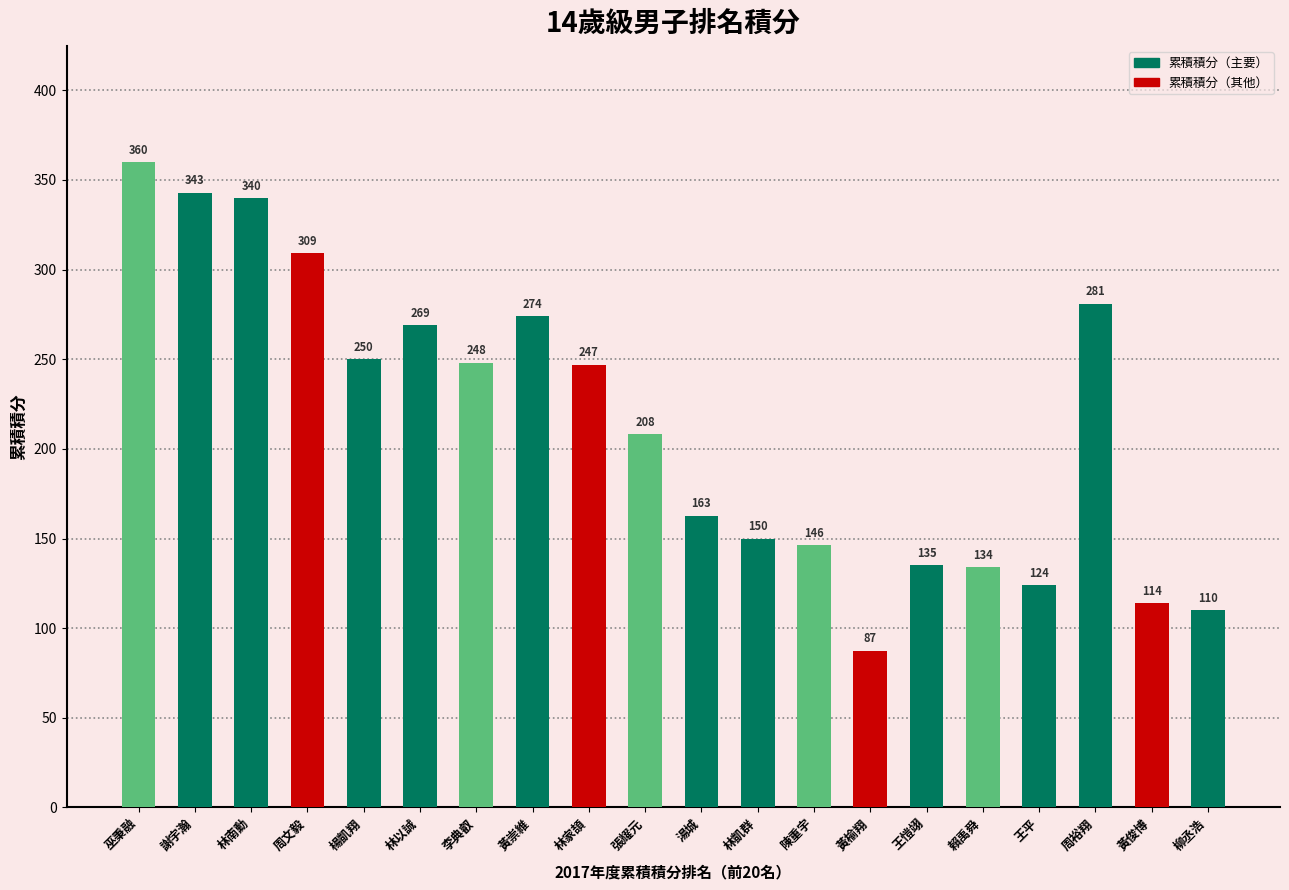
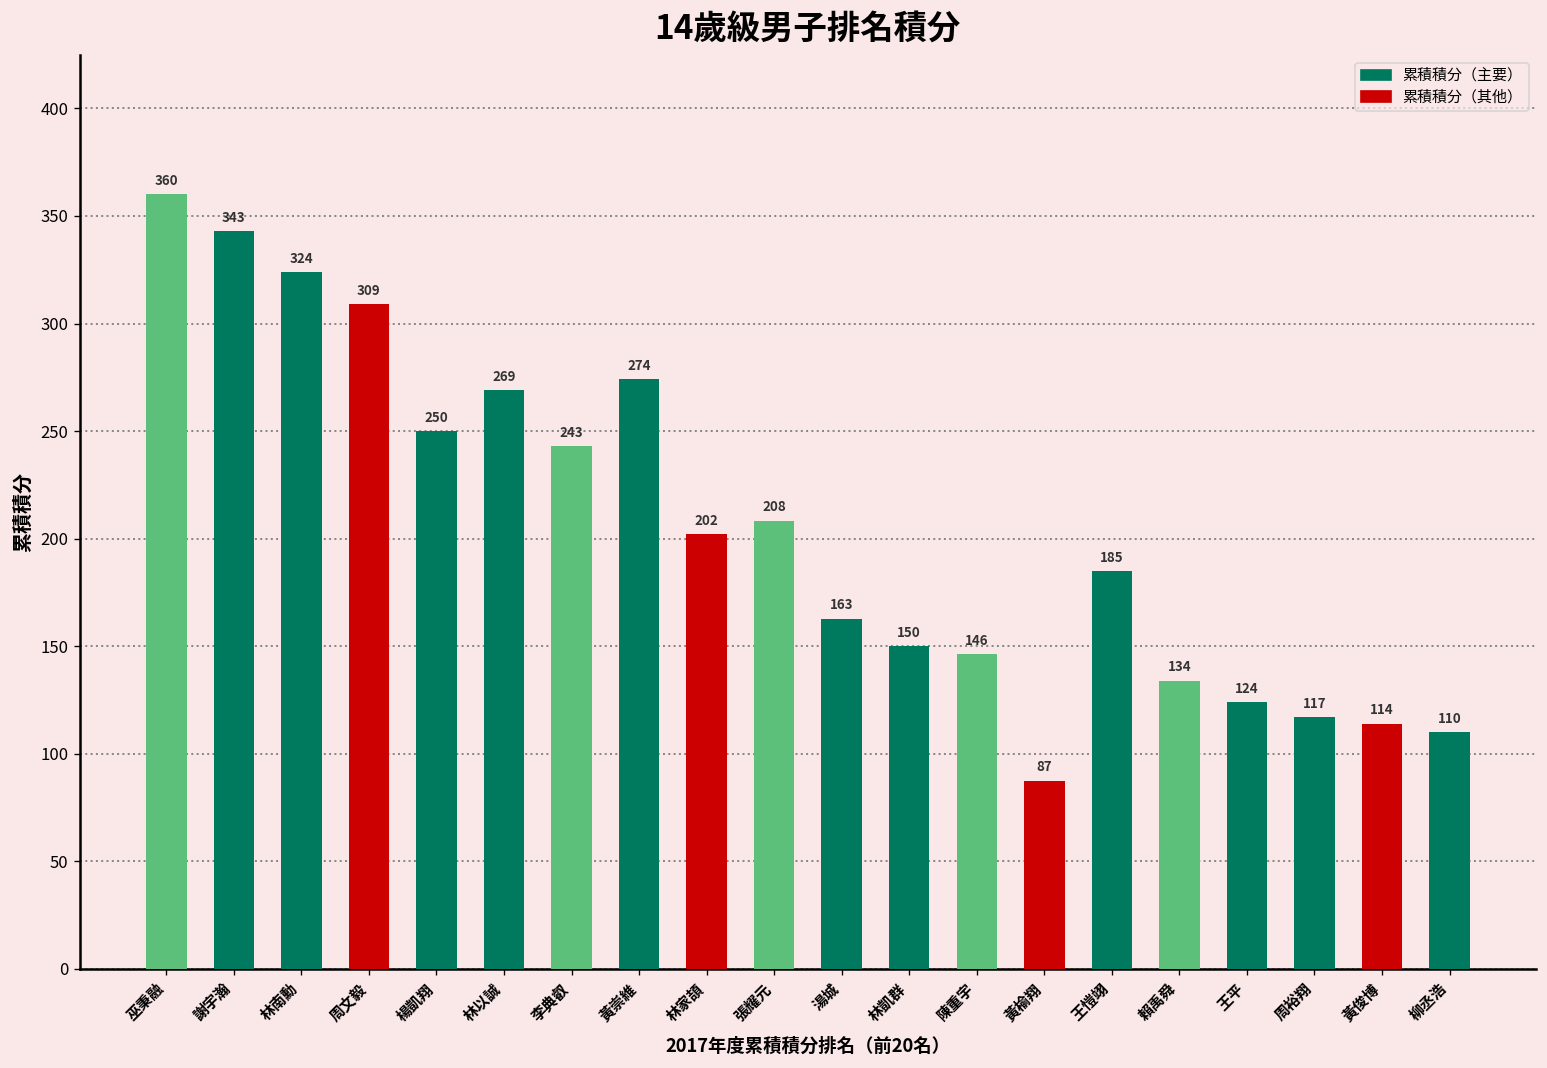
林南勳: 340 -> 324
李典叡: 248 -> 243
林家頡: 247 -> 202
王愷翊: 135 -> 185
周裕翔: 281 -> 117
